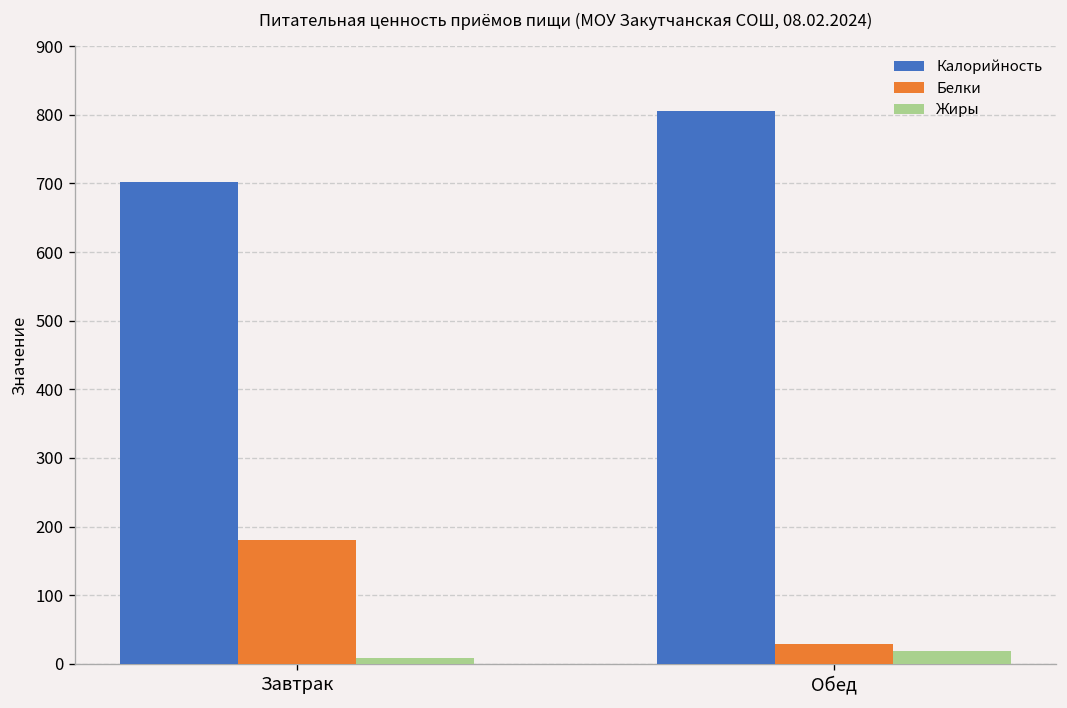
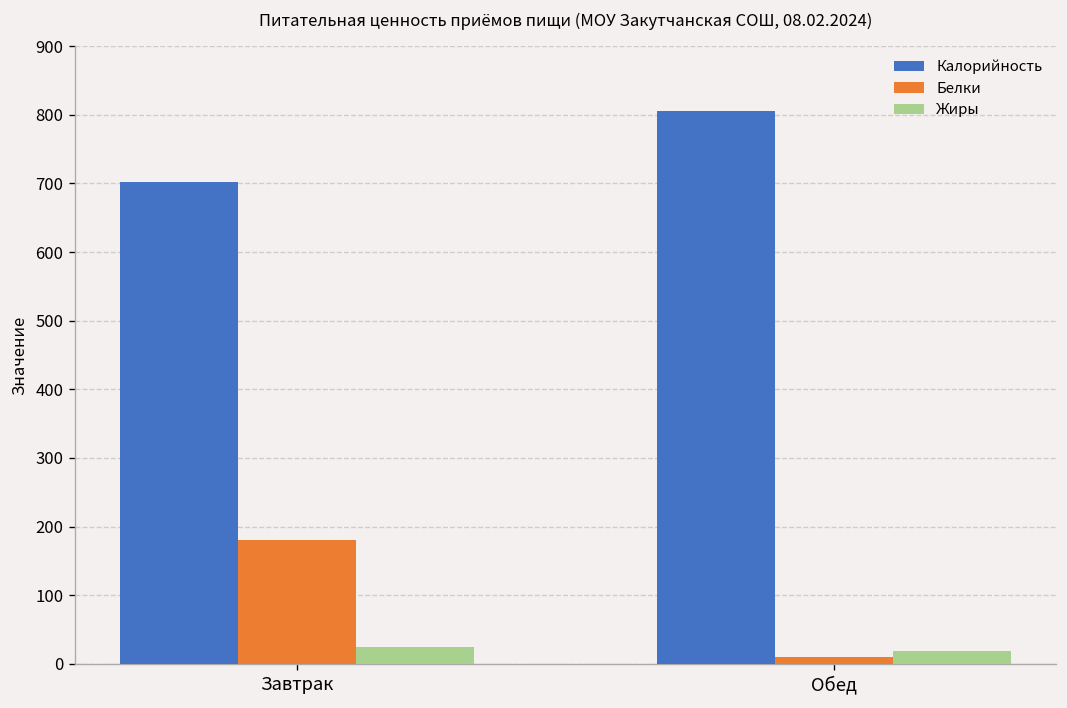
Жиры, Завтрак: 10 -> 20
Белки, Обед: 30 -> 10
